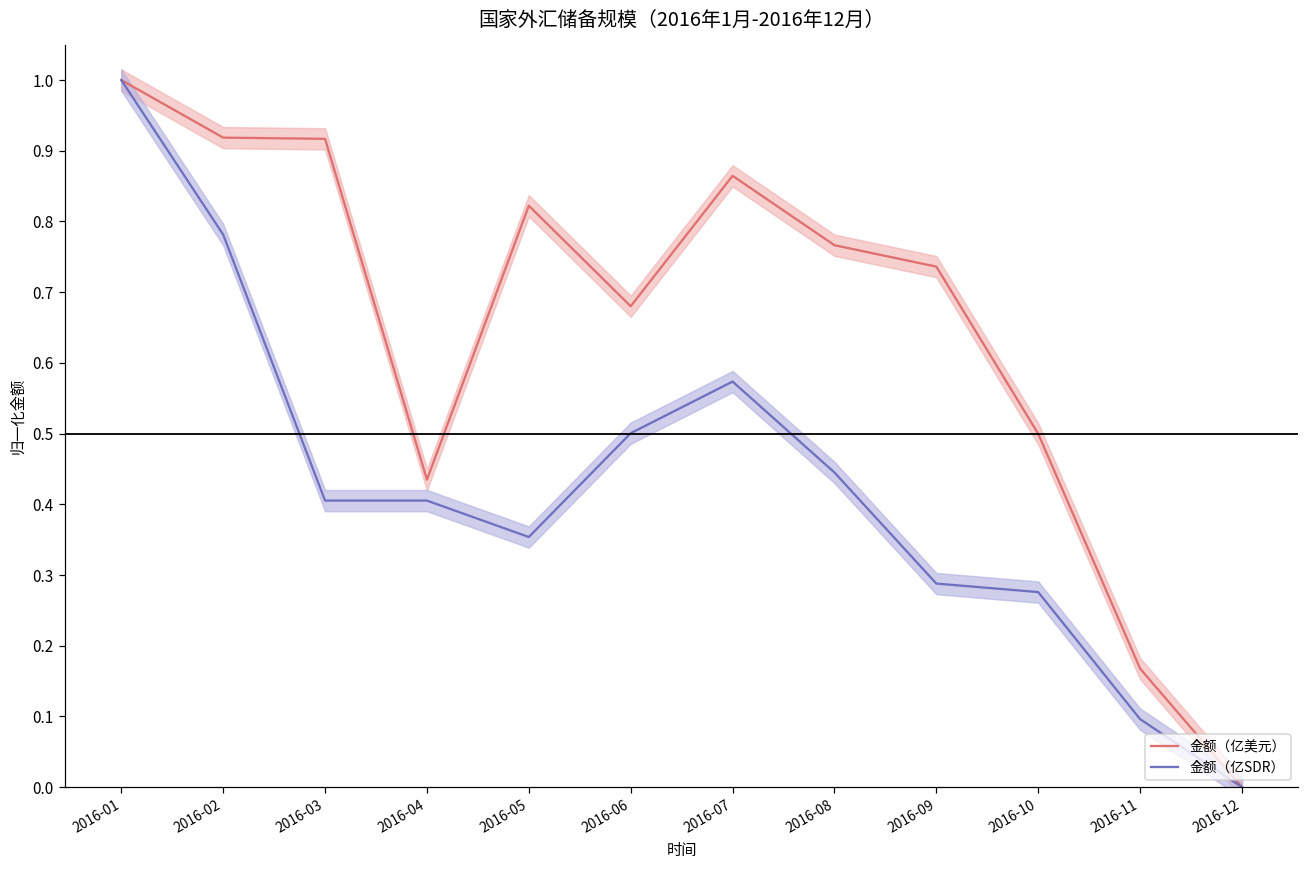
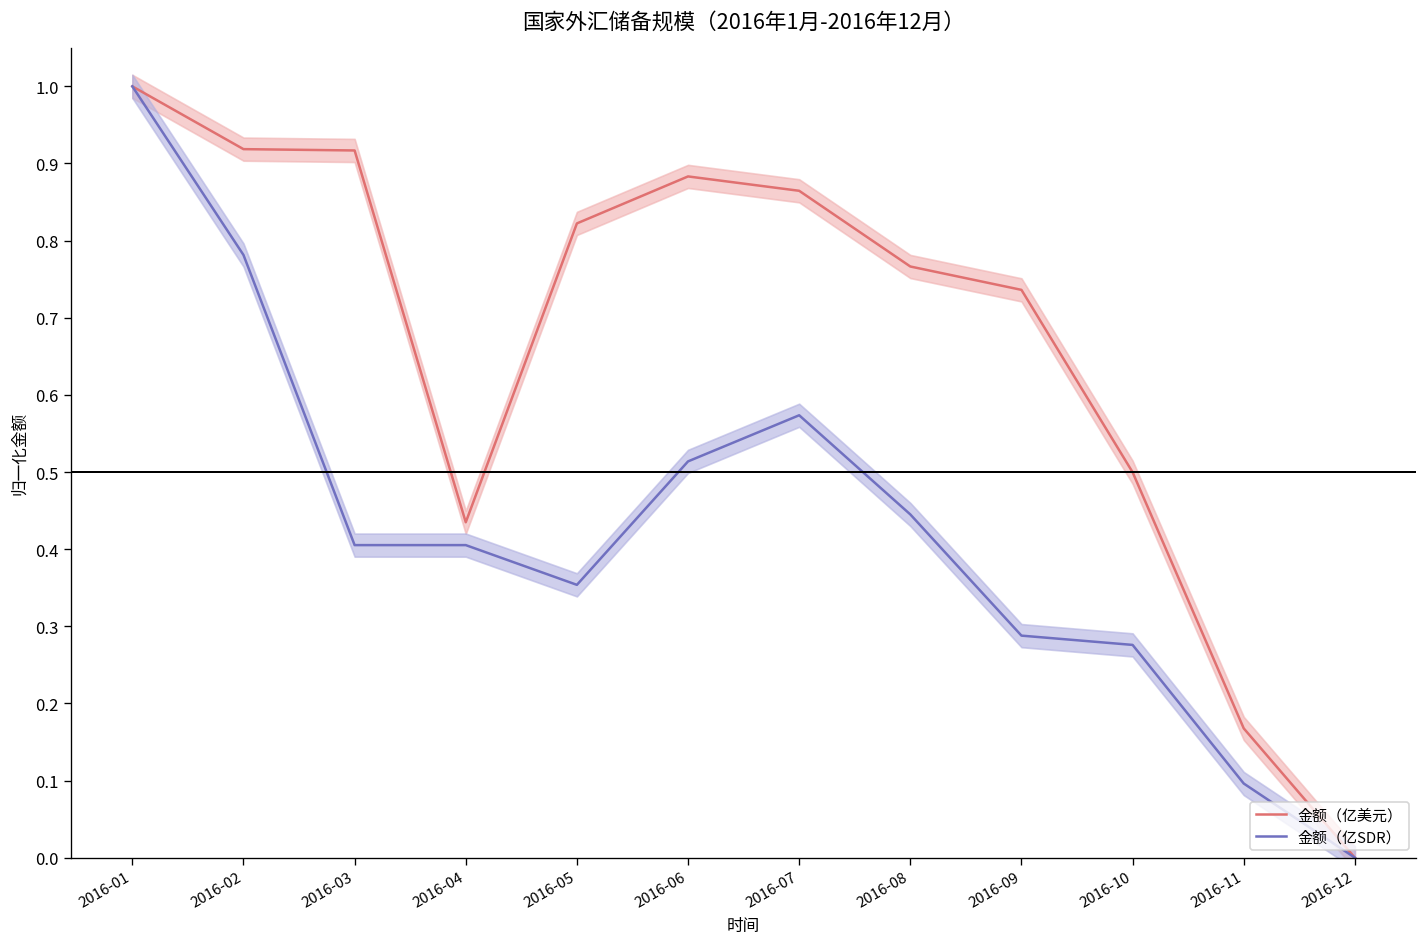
金额（亿美元）, 2016-06: 0.68 -> 0.88
金额（亿SDR）, 2016-06: 0.50 -> 0.51
